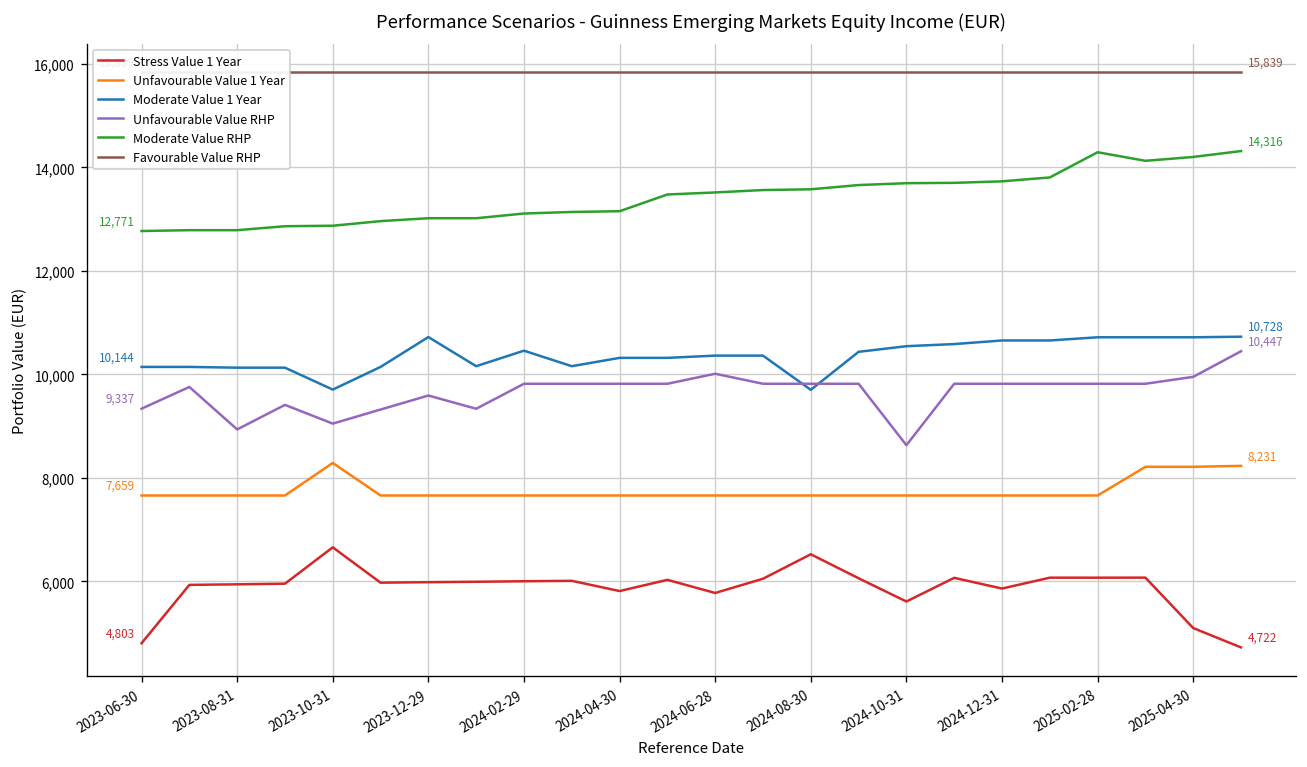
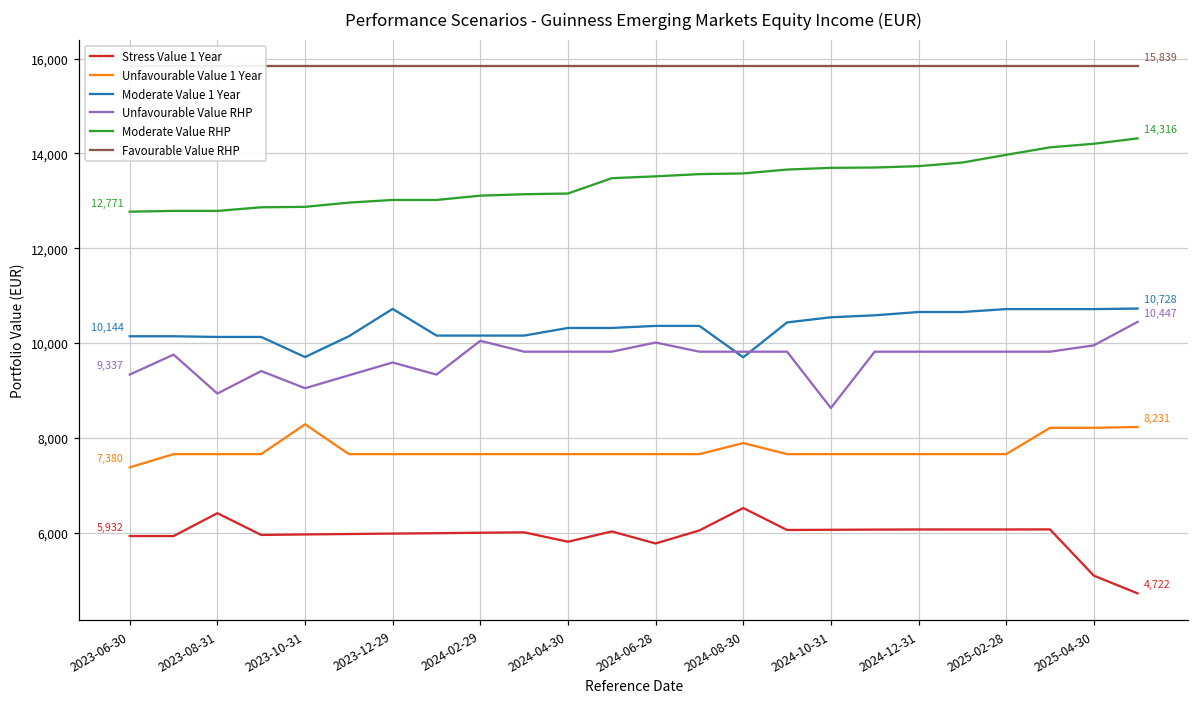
Stress Value 1 Year, 2023-06-30: 4,803 -> 5,932
Unfavourable Value 1 Year, 2023-06-30: 7,659 -> 7,380
Stress Value 1 Year, 2023-08-31: 5,900 -> 6,400
Stress Value 1 Year, 2023-10-31: 6,700 -> 6,000
Moderate Value 1 Year, 2024-02-29: 10,500 -> 10,200
Unfavourable Value RHP, 2024-02-29: 9,800 -> 10,000
Unfavourable Value 1 Year, 2024-08-30: 7,700 -> 7,900
Stress Value 1 Year, 2024-10-31: 5,600 -> 6,100
Stress Value 1 Year, 2024-12-31: 5,900 -> 6,100
Moderate Value RHP, 2025-02-28: 14,300 -> 14,000
